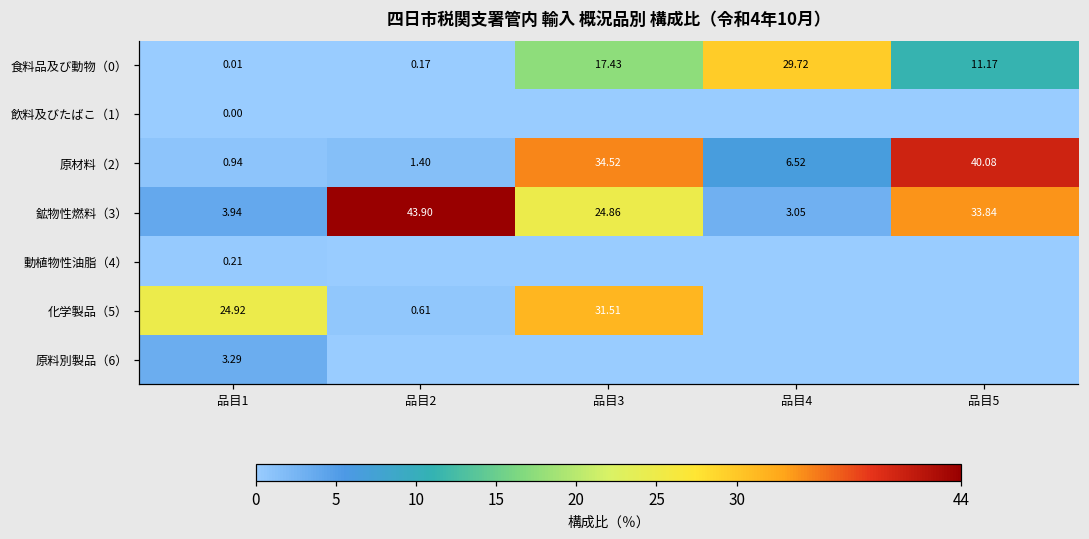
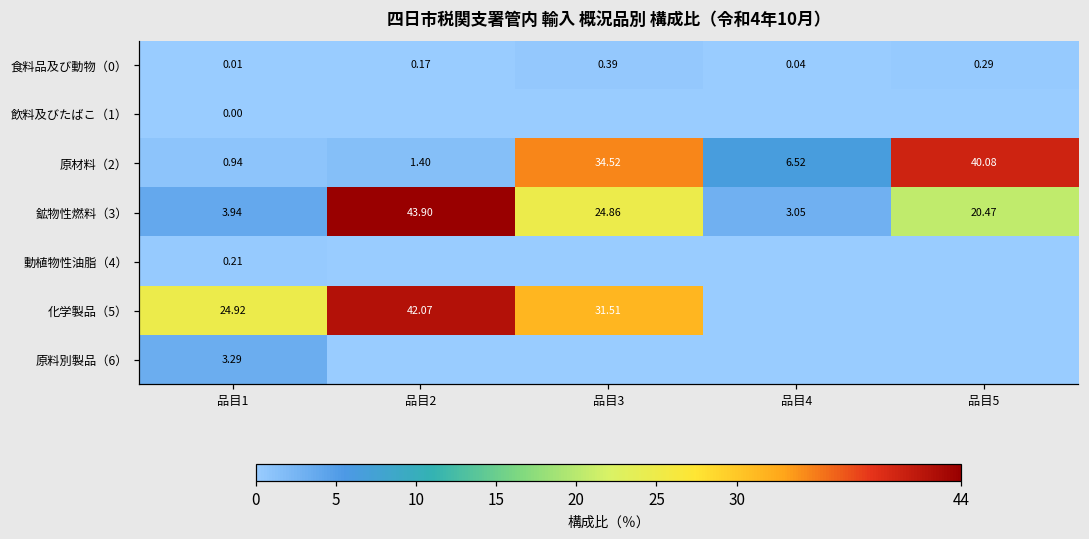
食料品及び動物（0）, 品目3: 17.43 -> 0.39
食料品及び動物（0）, 品目4: 29.72 -> 0.04
食料品及び動物（0）, 品目5: 11.17 -> 0.29
鉱物性燃料（3）, 品目5: 33.84 -> 20.47
化学製品（5）, 品目2: 0.61 -> 42.07
